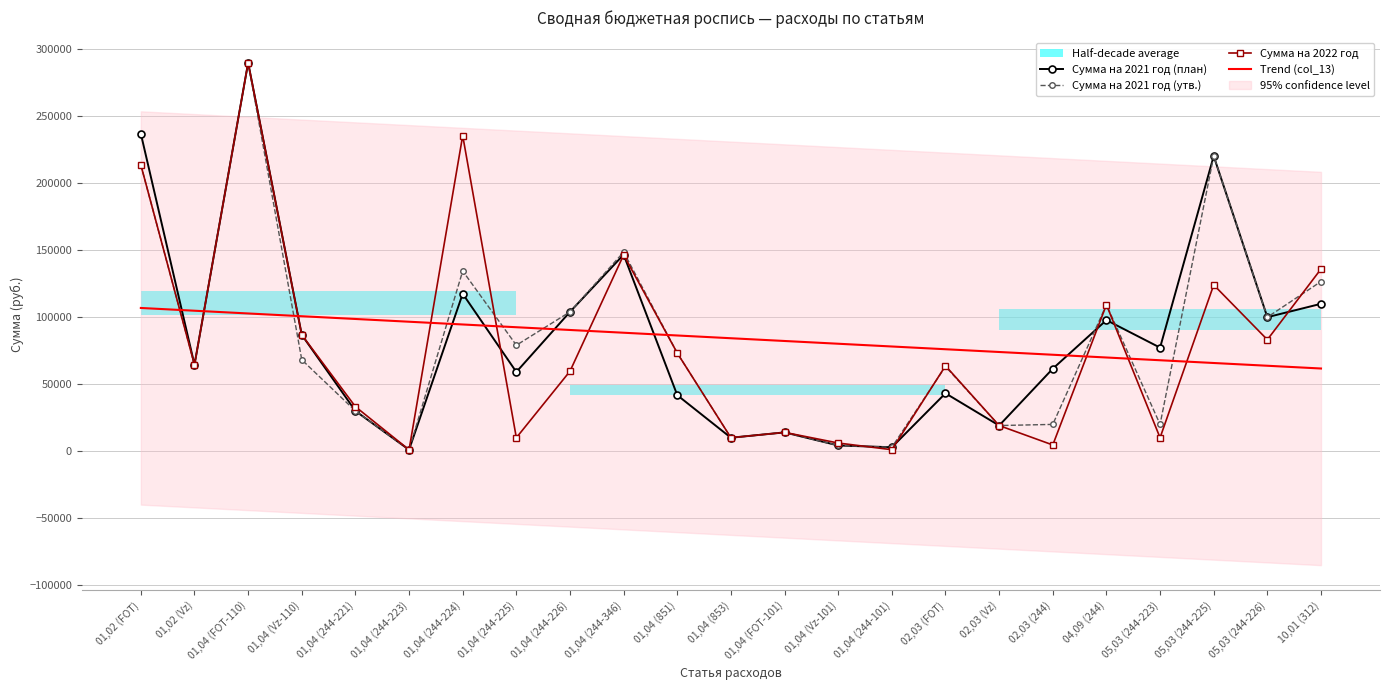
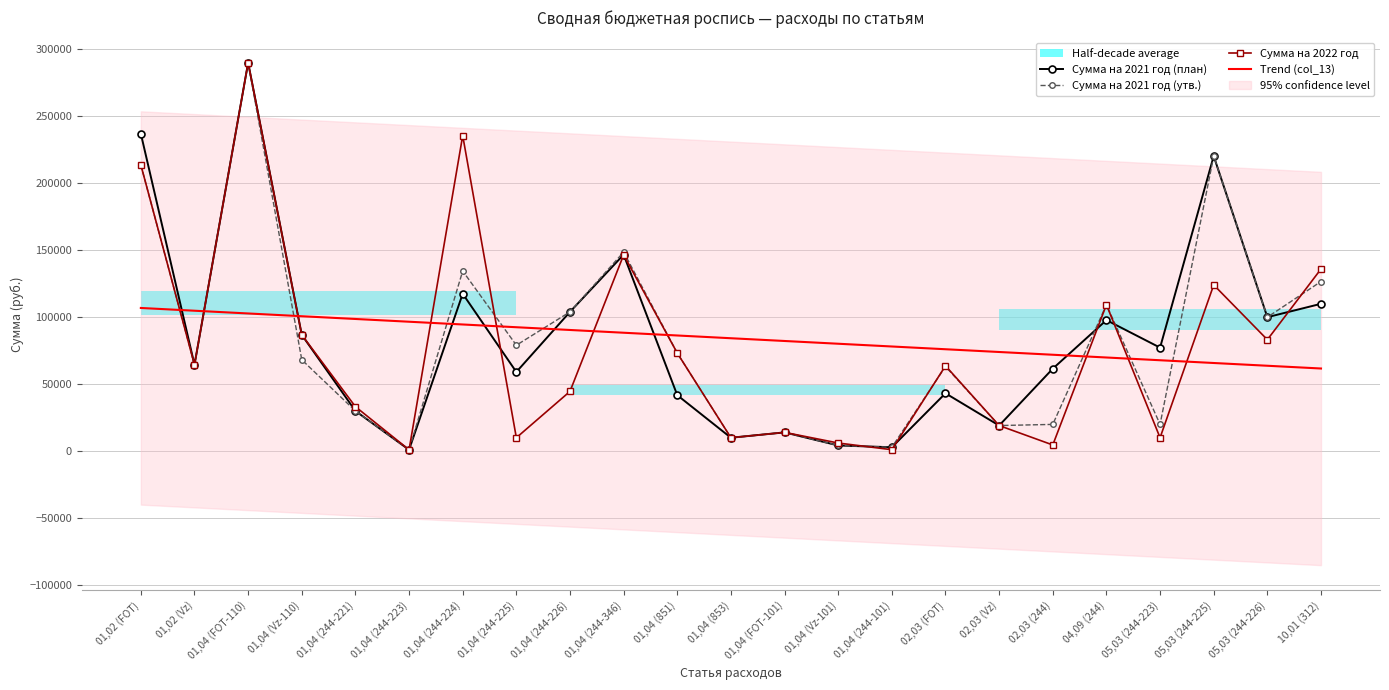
Сумма на 2022 год, 01,04 (244-226): 60000 -> 45000
